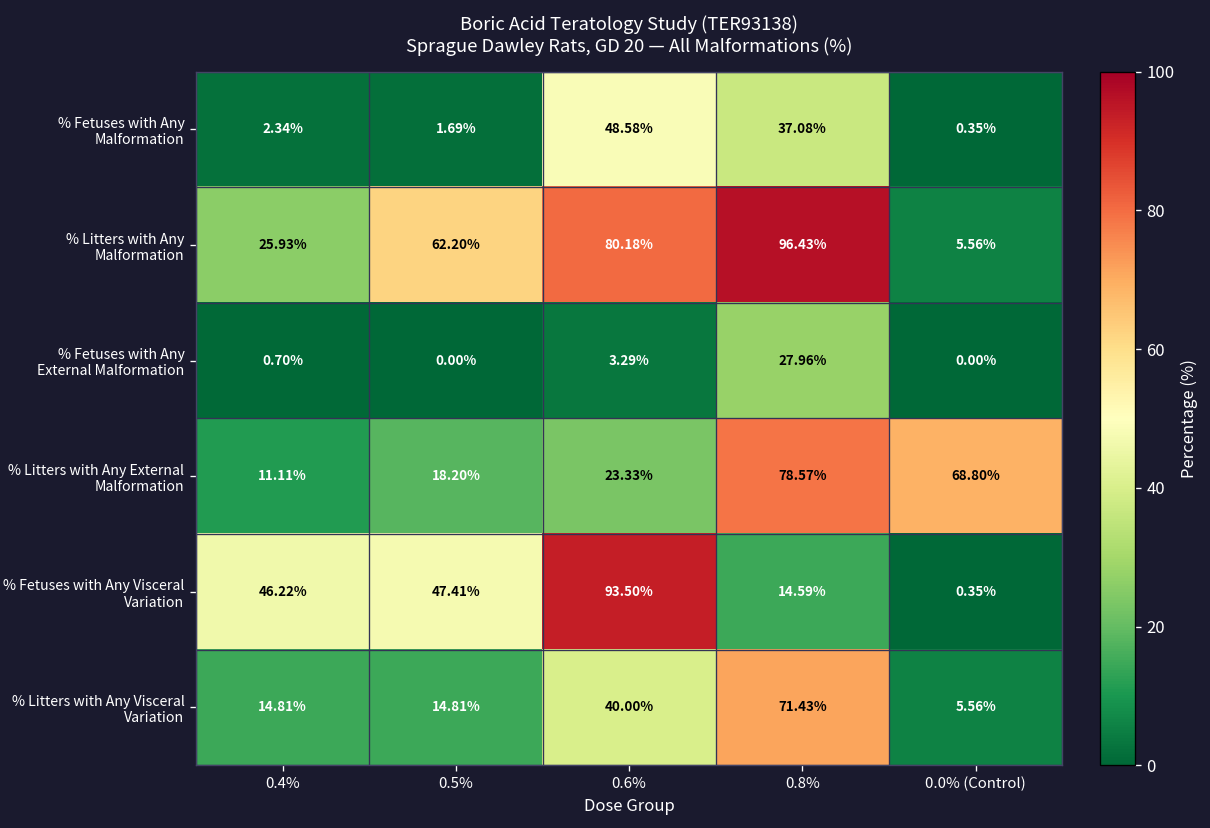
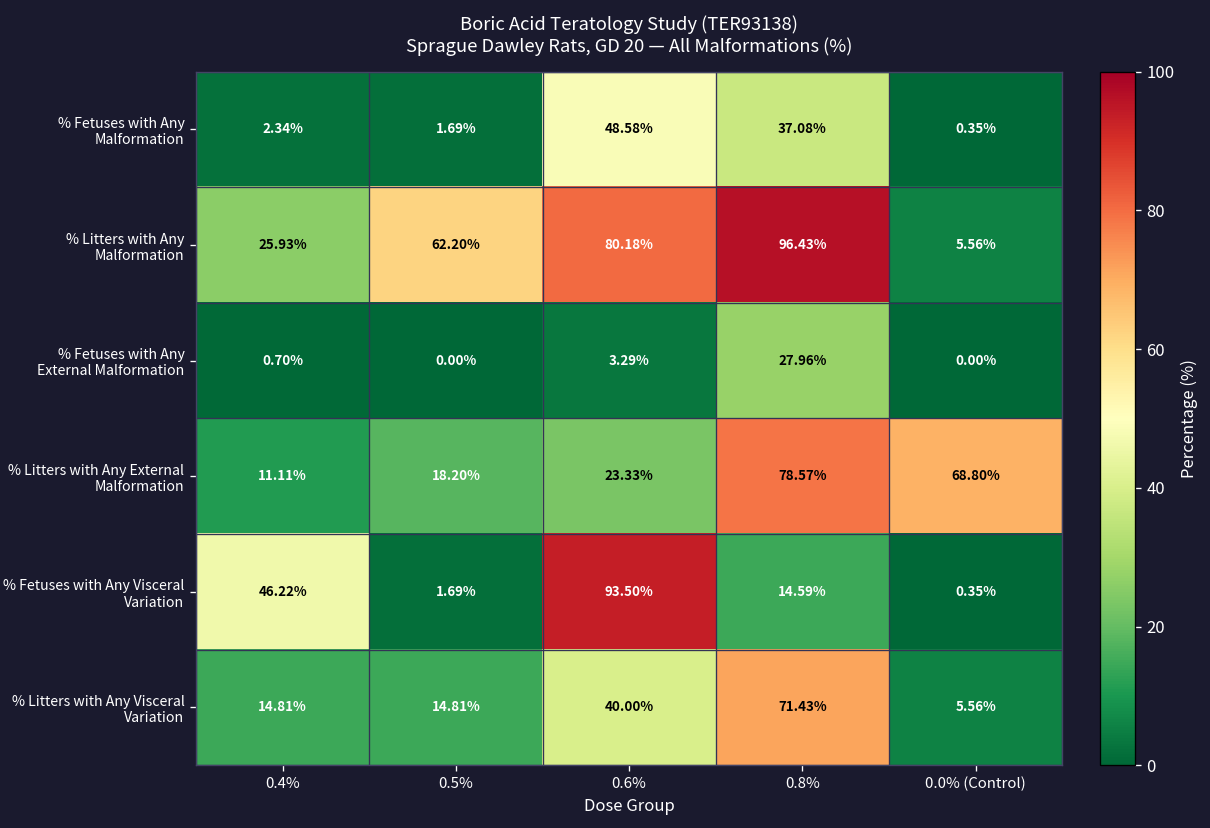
% Fetuses with Any Visceral Variation, 0.5%: 47.41% -> 1.69%
